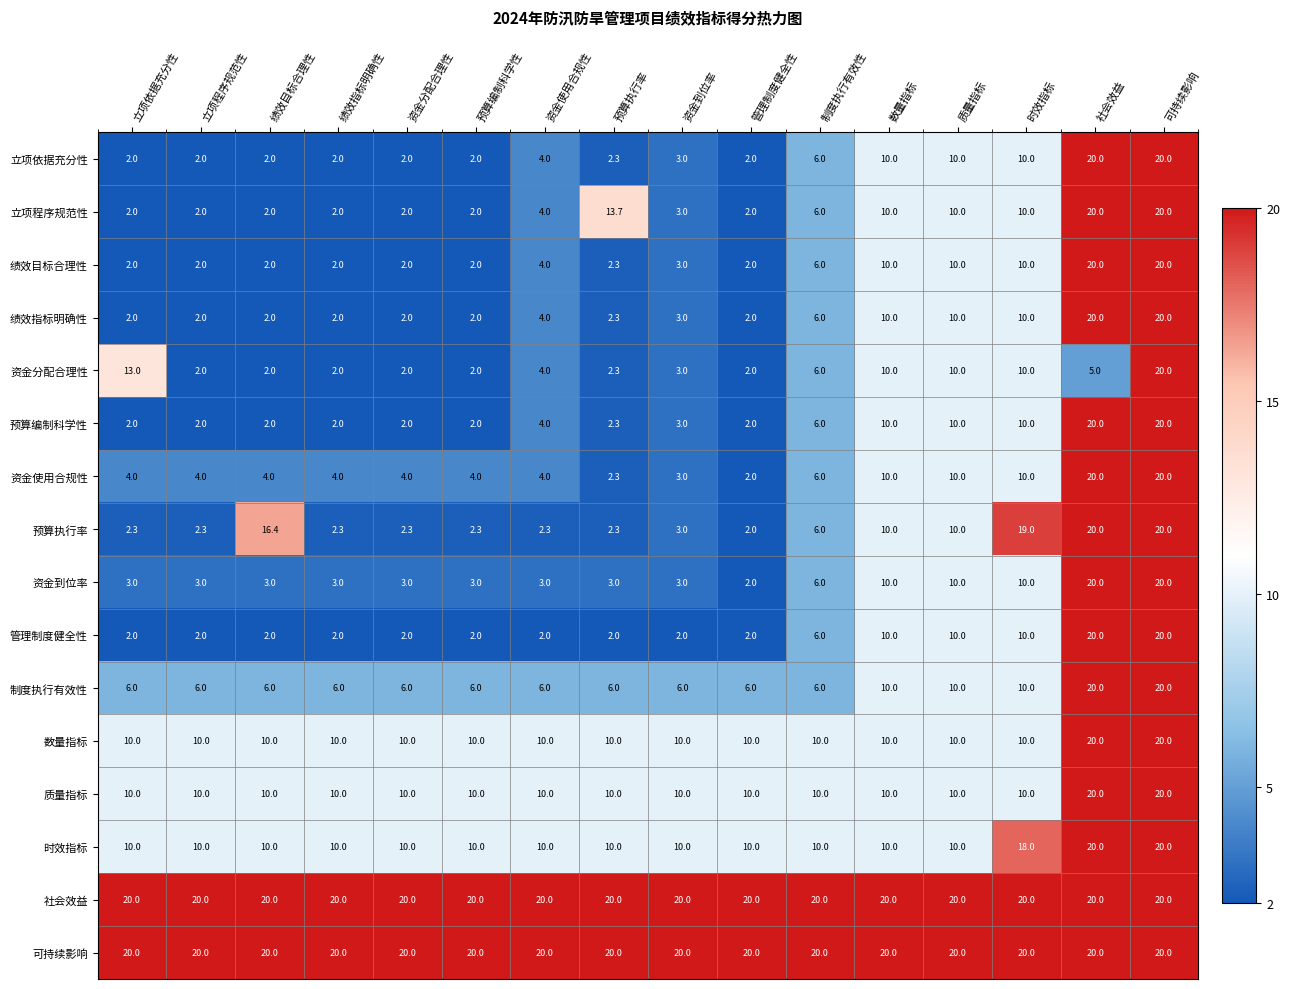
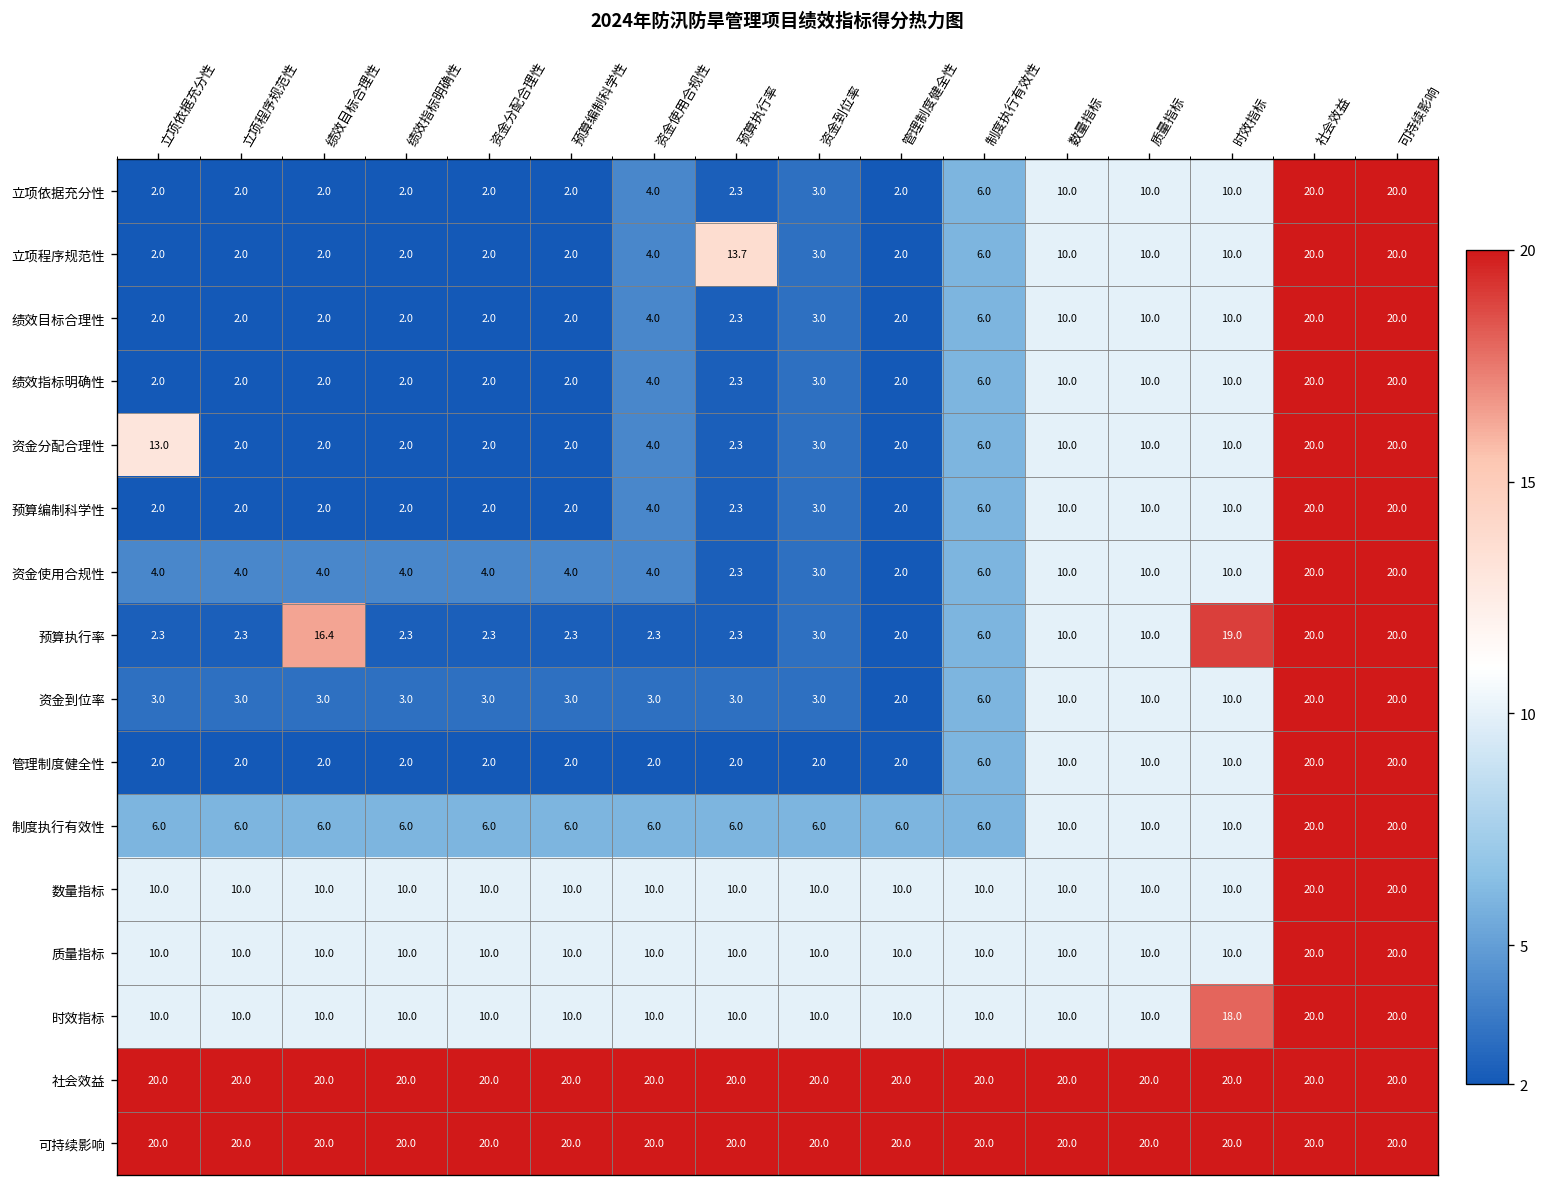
资金分配合理性, 社会效益: 5.0 -> 20.0
